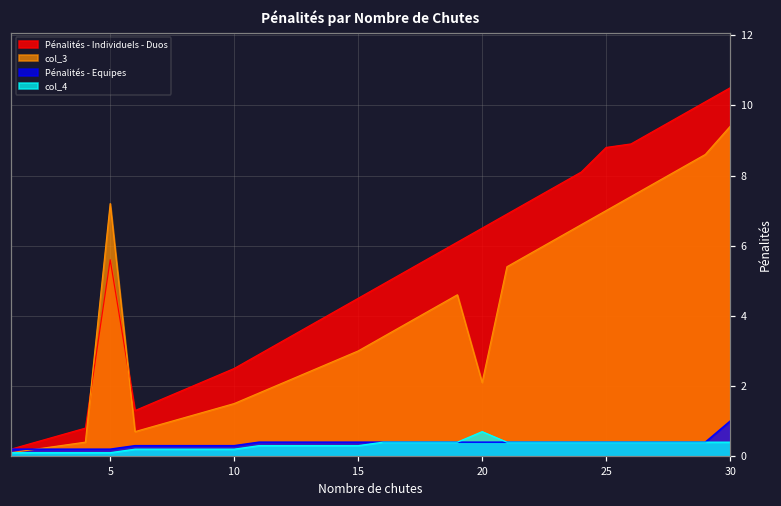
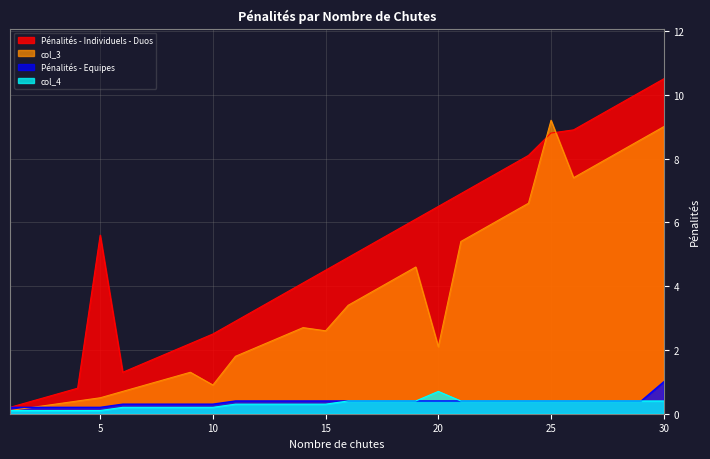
col_3, 5: 7.2 -> 0.5
col_3, 10: 1.5 -> 0.9
col_3, 15: 3.0 -> 2.6
col_3, 25: 7.0 -> 9.2
col_3, 30: 9.4 -> 9.0
